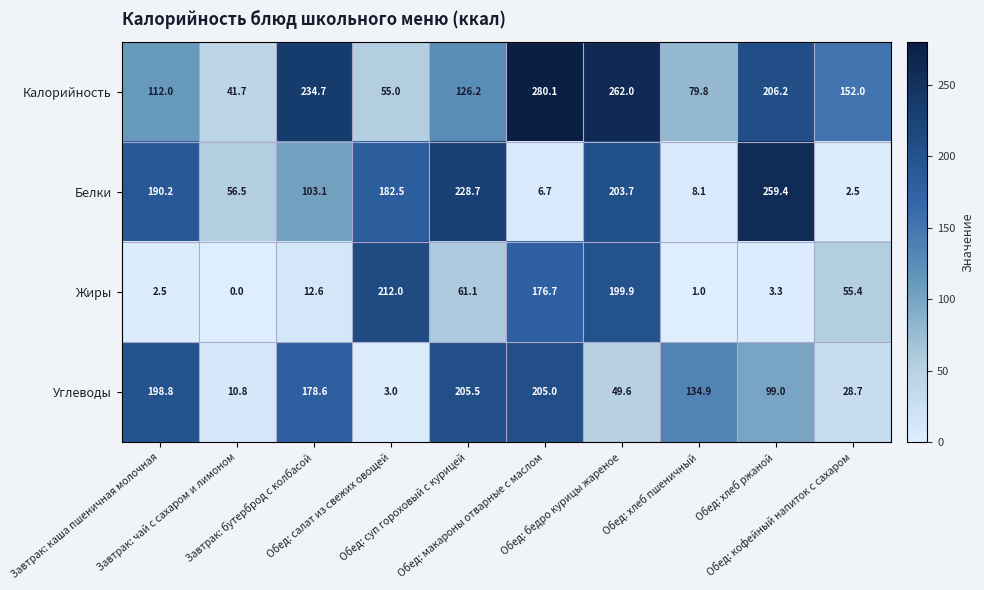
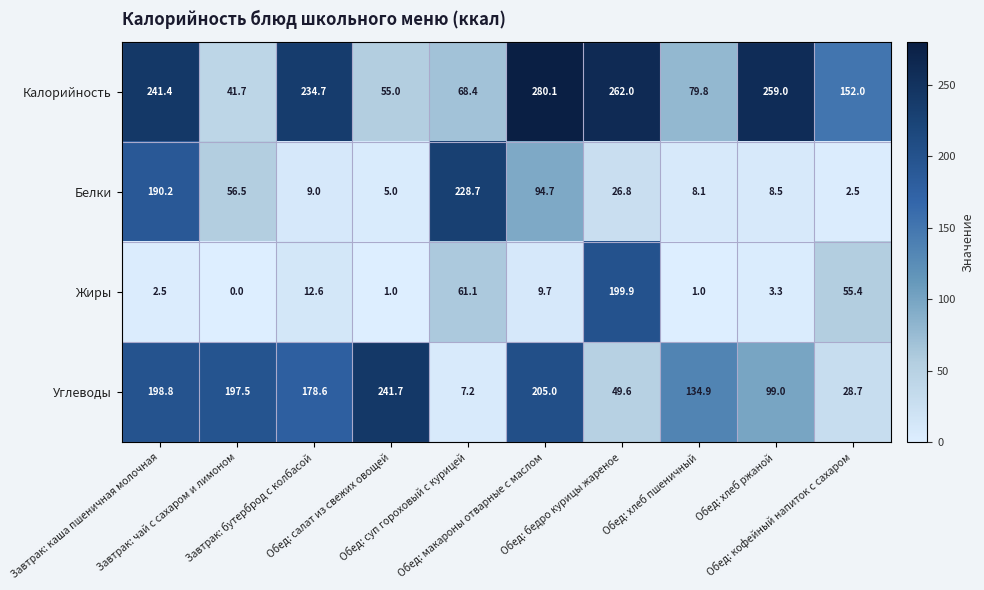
Калорийность, Завтрак: каша пшеничная молочная: 112.0 -> 241.4
Калорийность, Обед: суп гороховый с курицей: 126.2 -> 68.4
Калорийность, Обед: хлеб ржаной: 206.2 -> 259.0
Белки, Завтрак: бутерброд с колбасой: 103.1 -> 9.0
Белки, Обед: салат из свежих овощей: 182.5 -> 5.0
Белки, Обед: макароны отварные с маслом: 6.7 -> 94.7
Белки, Обед: бедро курицы жареное: 203.7 -> 26.8
Белки, Обед: хлеб ржаной: 259.4 -> 8.5
Жиры, Обед: салат из свежих овощей: 212.0 -> 1.0
Жиры, Обед: макароны отварные с маслом: 176.7 -> 9.7
Углеводы, Завтрак: чай с сахаром и лимоном: 10.8 -> 197.5
Углеводы, Обед: салат из свежих овощей: 3.0 -> 241.7
Углеводы, Обед: суп гороховый с курицей: 205.5 -> 7.2
